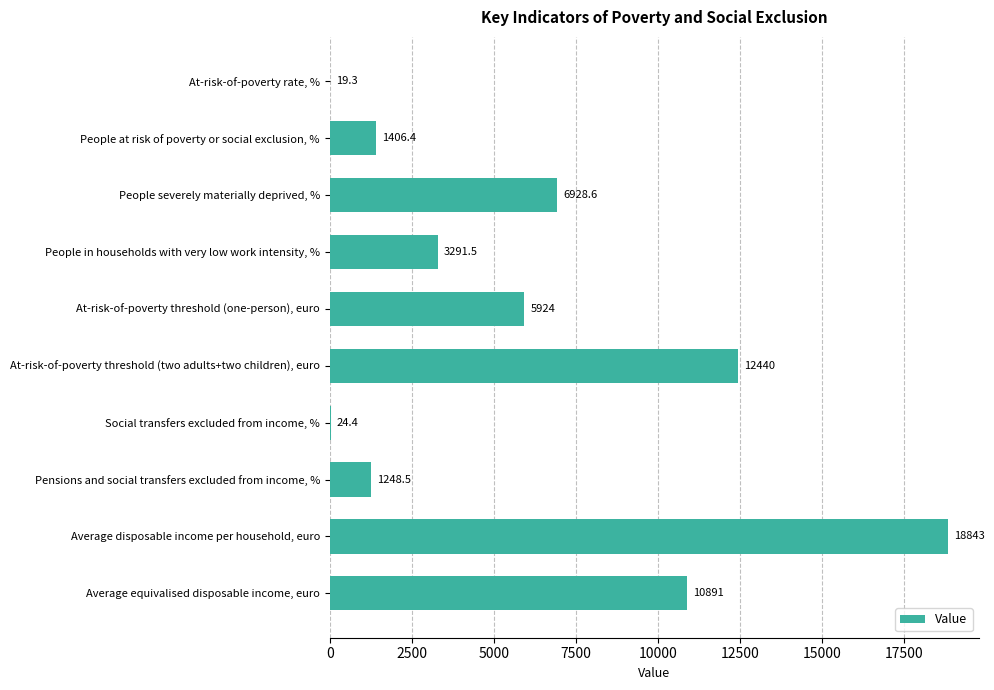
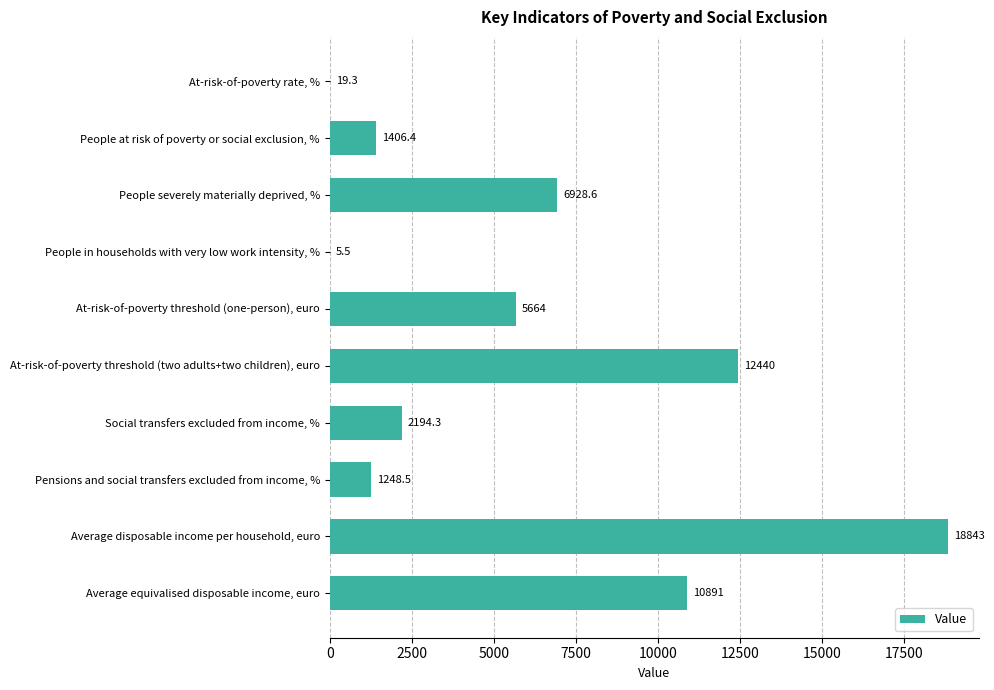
People in households with very low work intensity, %: 3291.5 -> 5.5
At-risk-of-poverty threshold (one-person), euro: 5924 -> 5664
Social transfers excluded from income, %: 24.4 -> 2194.3
